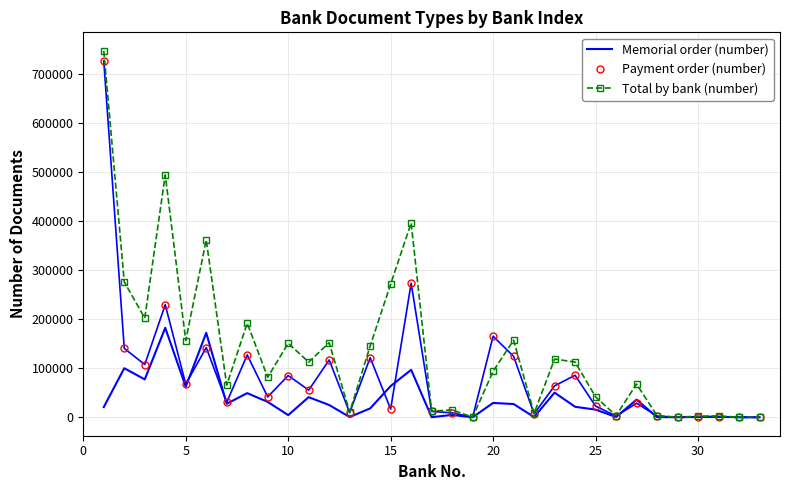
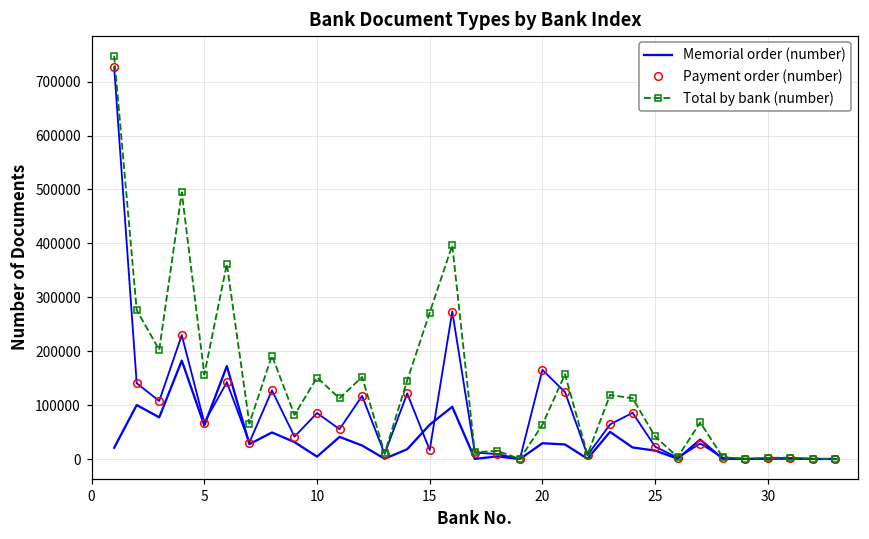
Total by bank (number), 20: 90000 -> 60000
